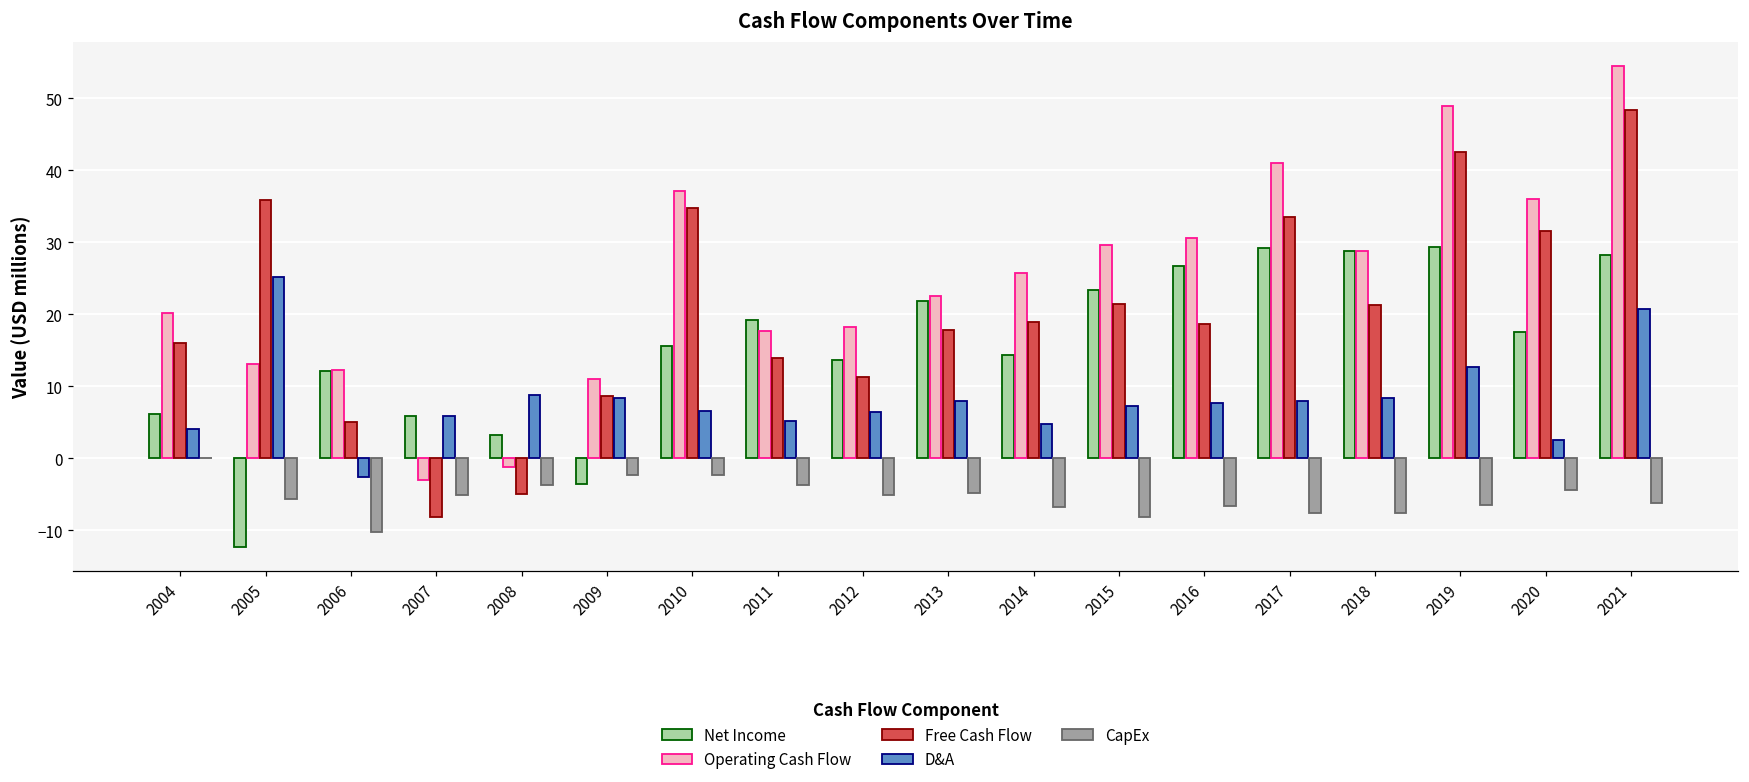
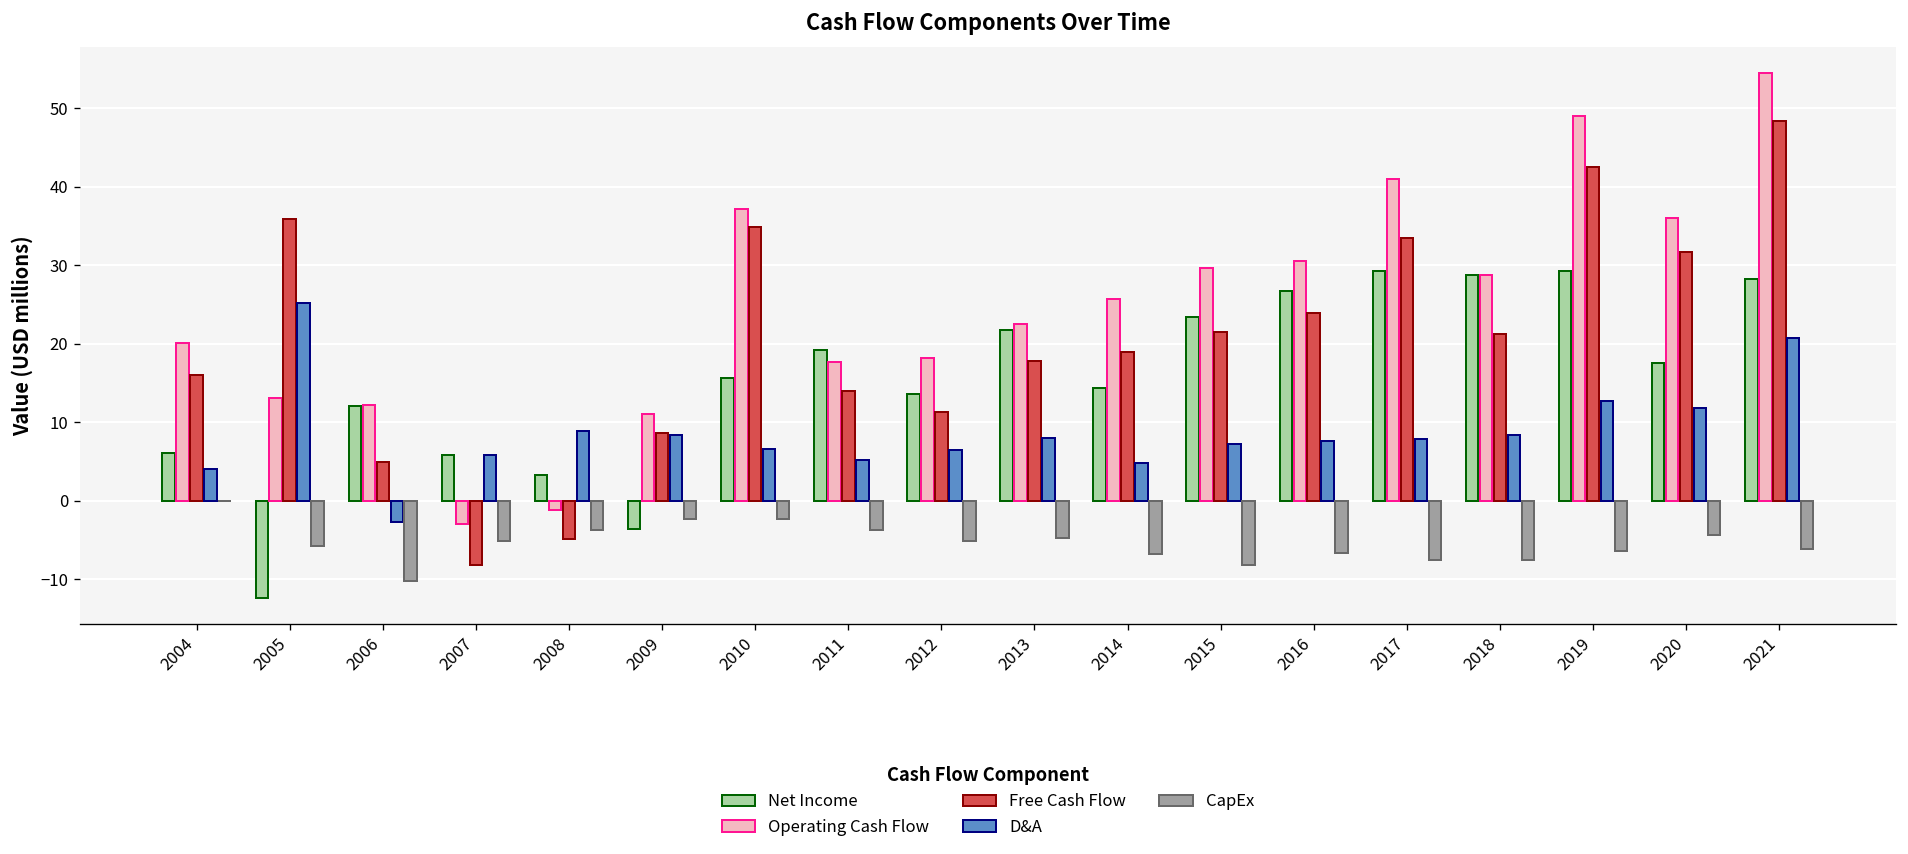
Free Cash Flow, 2016: 19 -> 24
D&A, 2020: 3 -> 12
